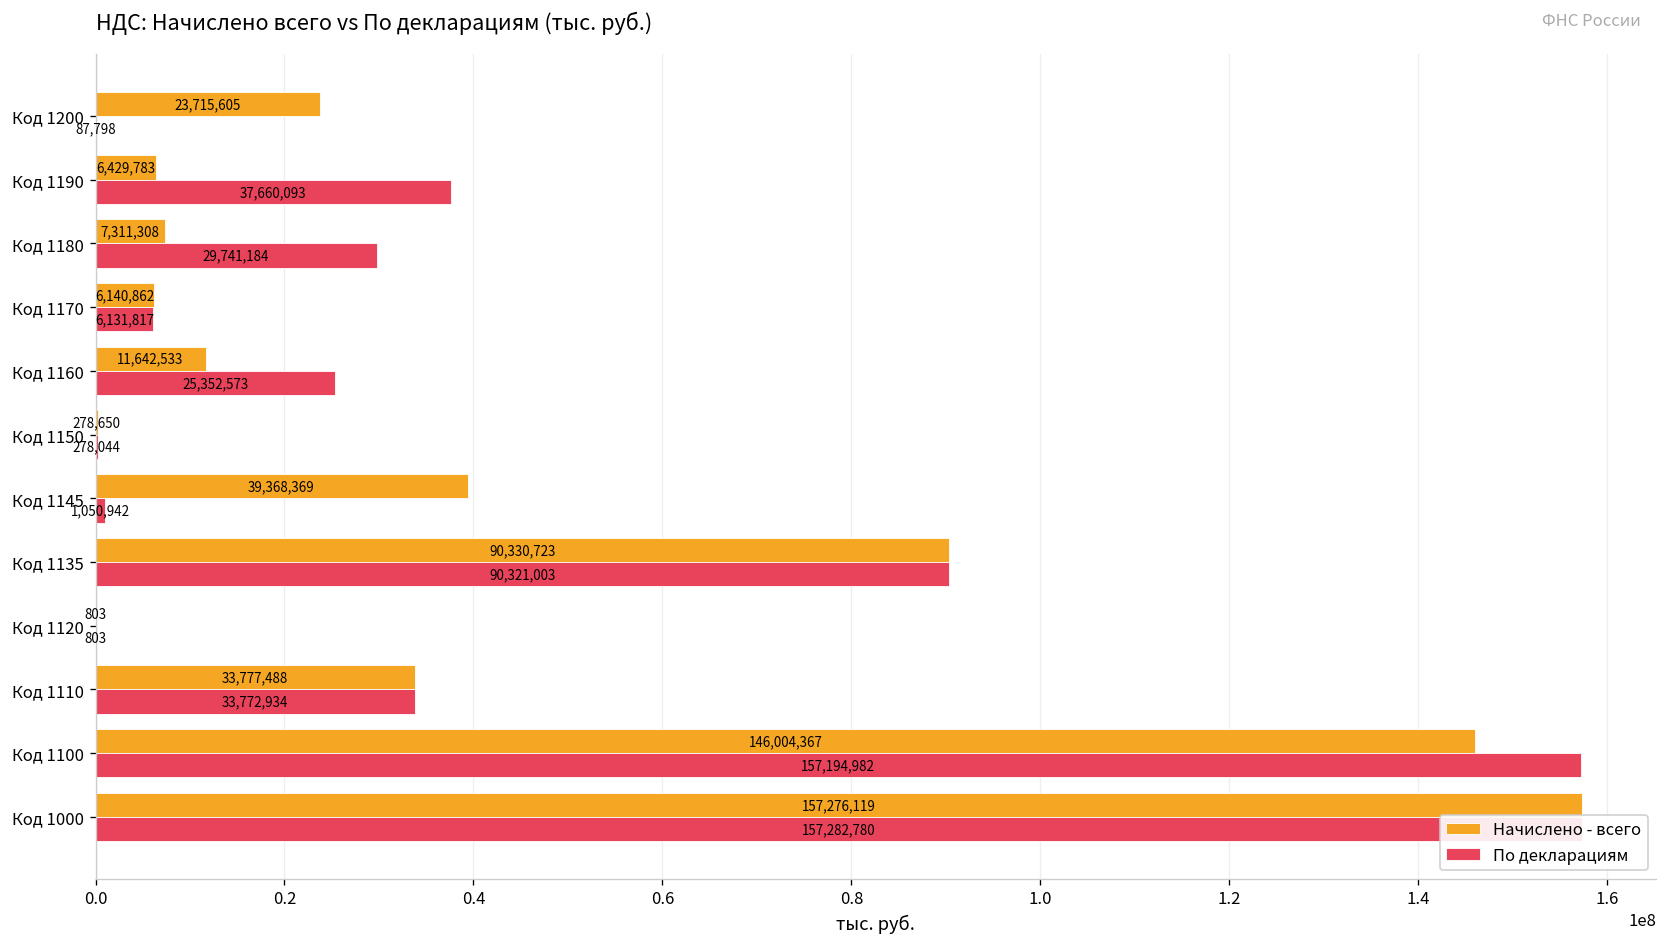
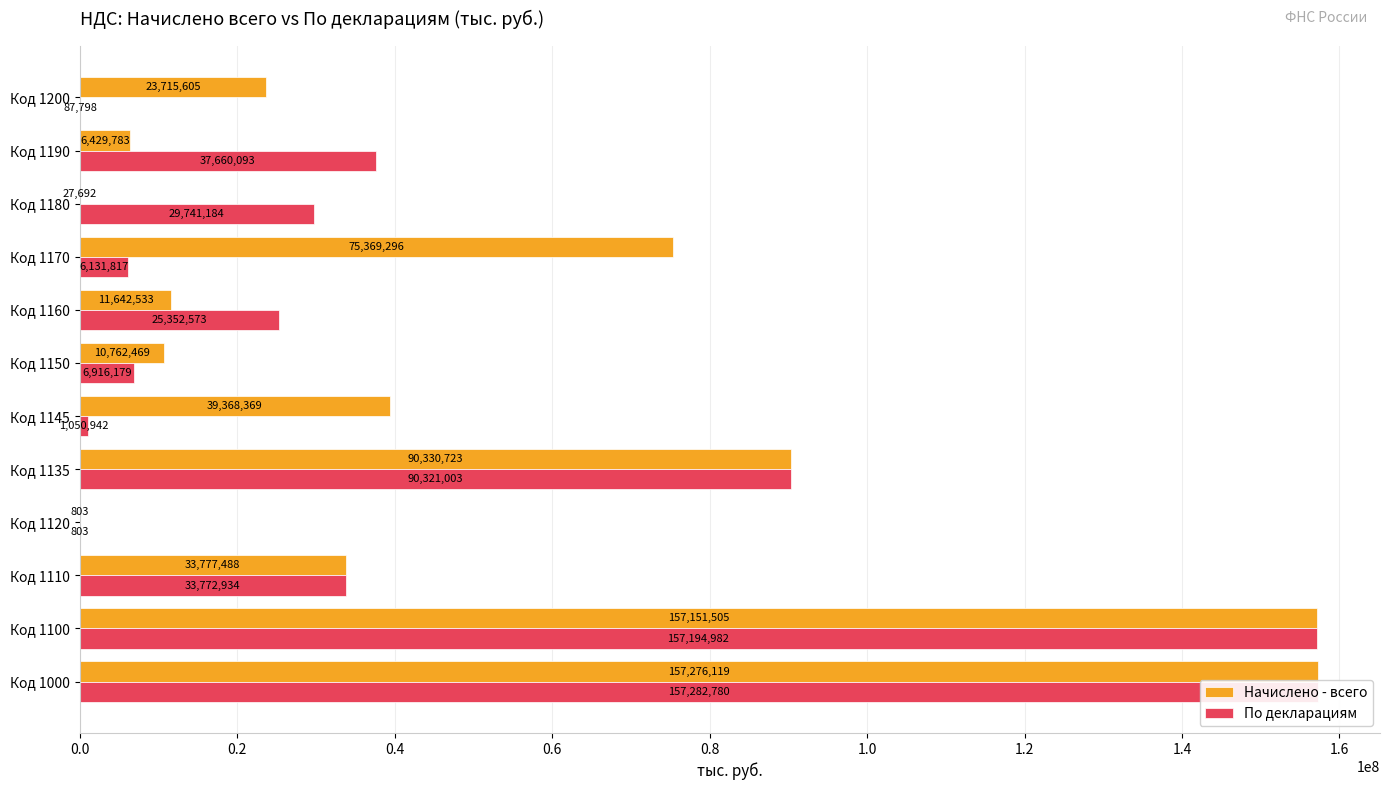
Начислено - всего, Код 1180: 7,311,308 -> 27,692
Начислено - всего, Код 1170: 6,140,862 -> 75,369,296
Начислено - всего, Код 1150: 278,650 -> 10,762,469
По декларациям, Код 1150: 278,044 -> 6,916,179
Начислено - всего, Код 1100: 146,004,367 -> 157,151,505
